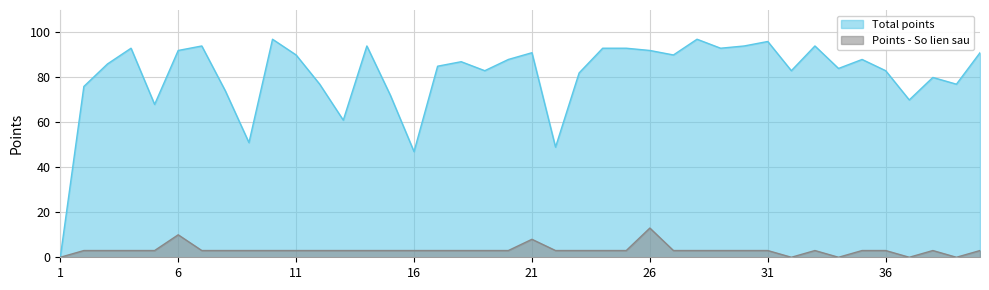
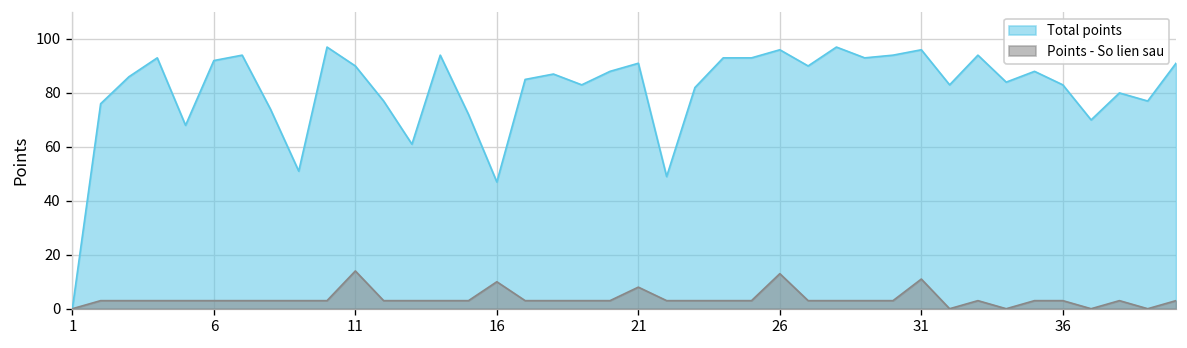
Points - So lien sau, 6: 10 -> 3
Points - So lien sau, 11: 3 -> 14
Points - So lien sau, 16: 3 -> 10
Total points, 26: 92 -> 96
Points - So lien sau, 31: 3 -> 11
